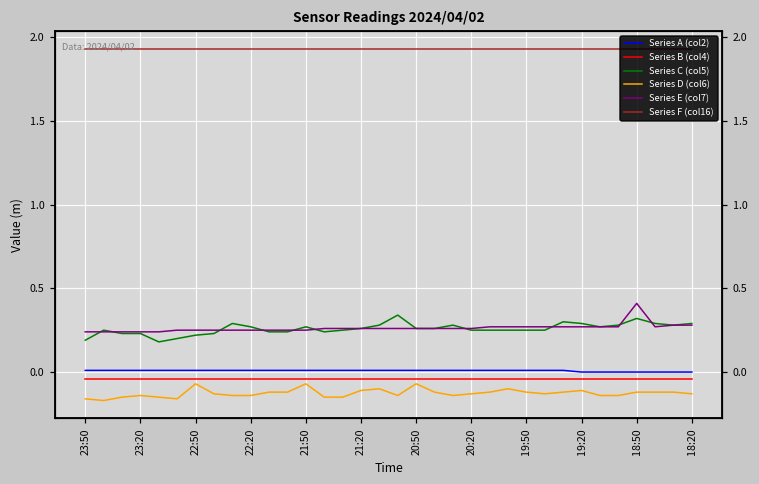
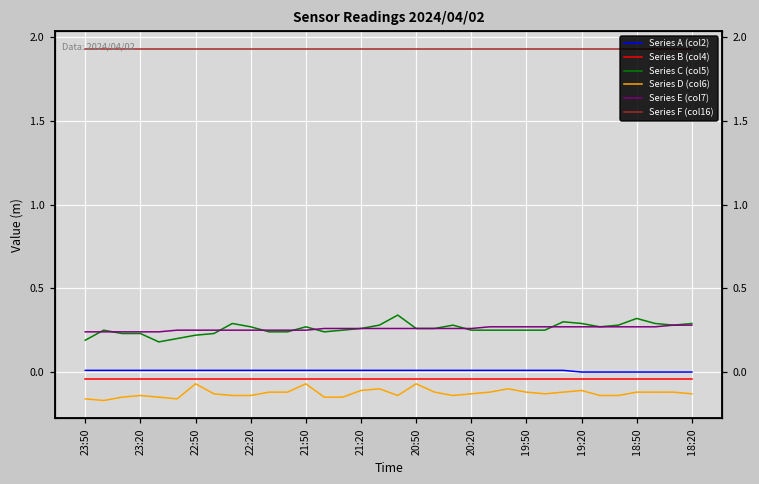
Series E (col7), 18:50: 0.41 -> 0.27
